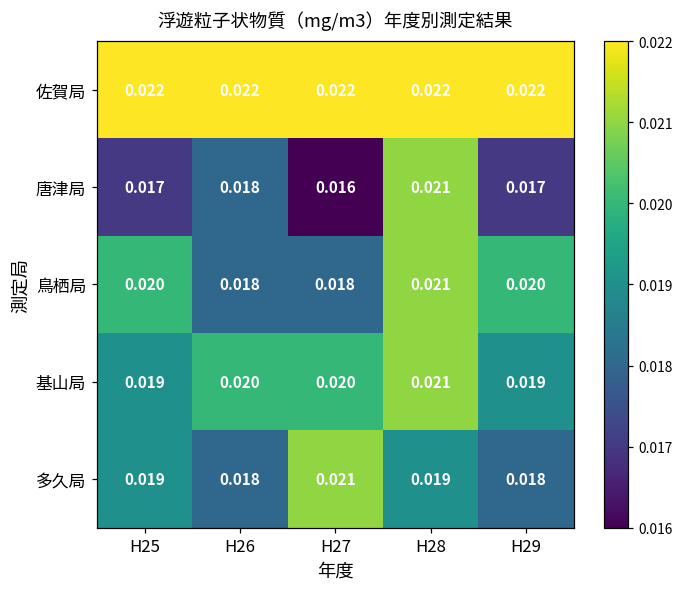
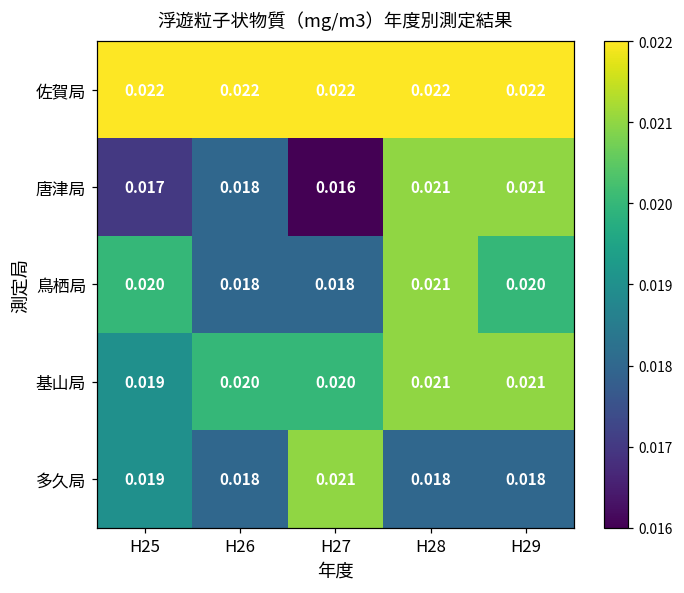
唐津局, H29: 0.017 -> 0.021
基山局, H29: 0.019 -> 0.021
多久局, H28: 0.019 -> 0.018
